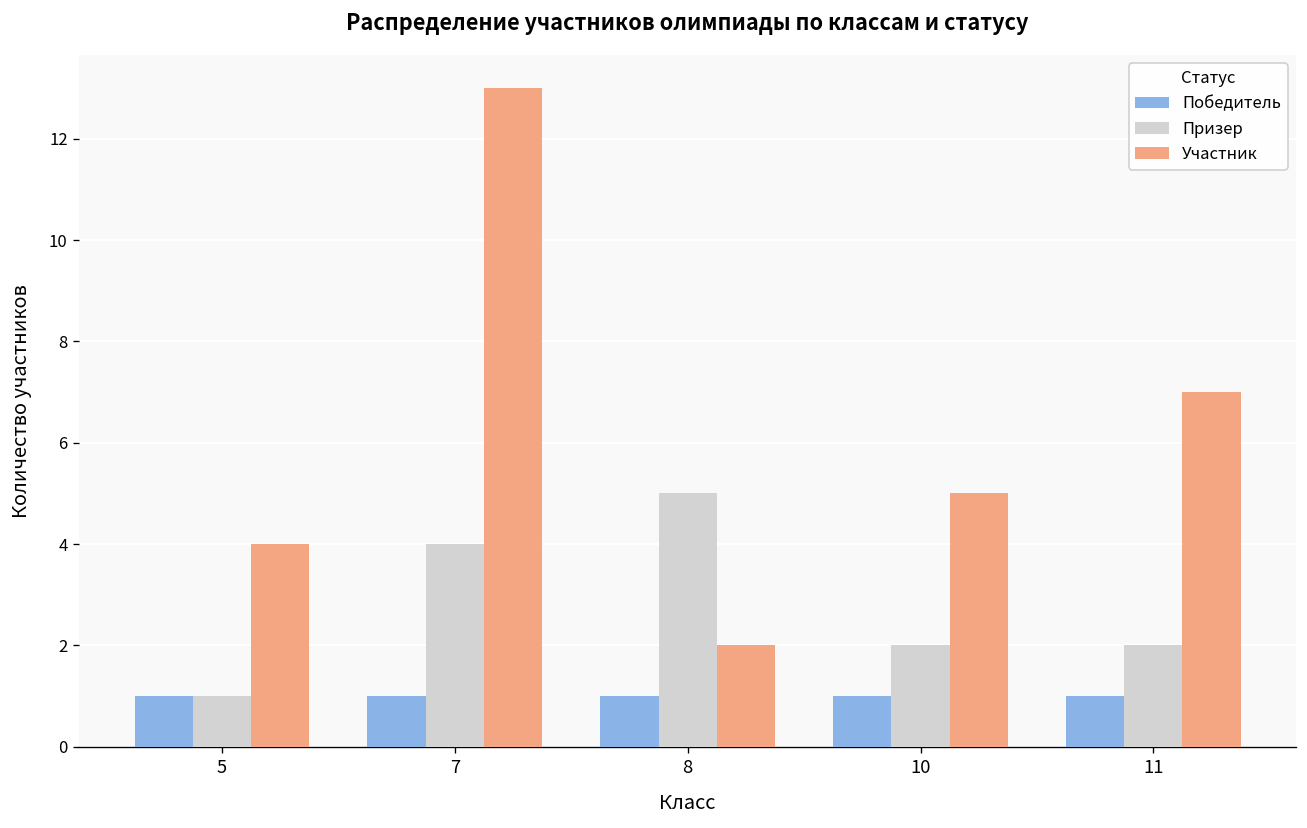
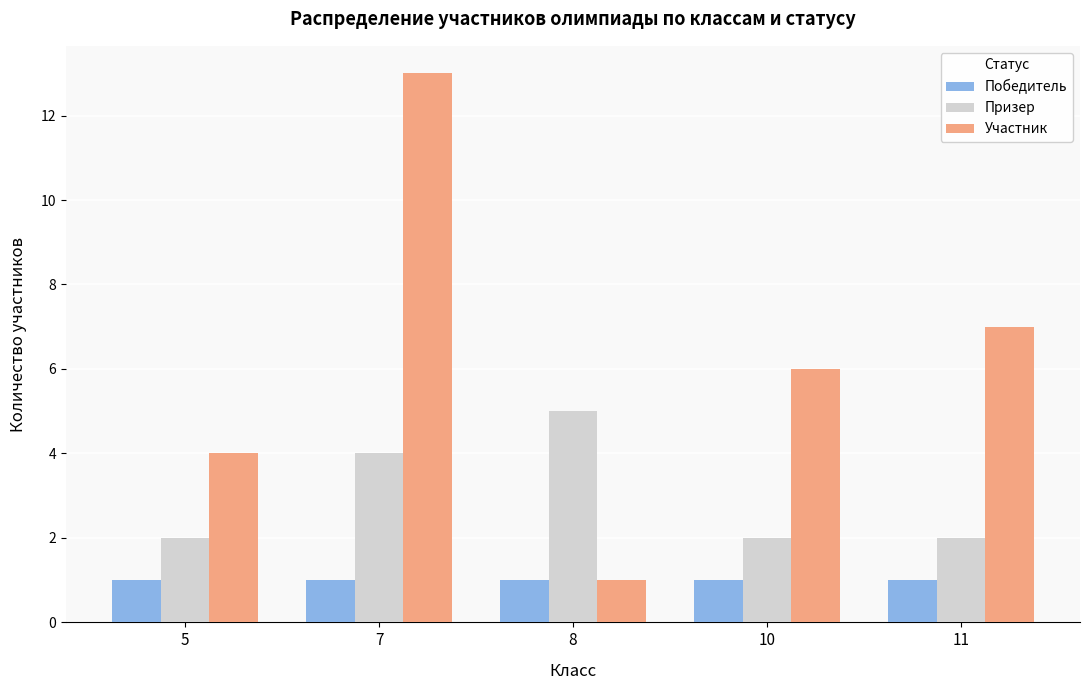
Призер, 5: 1 -> 2
Участник, 8: 2 -> 1
Участник, 10: 5 -> 6
